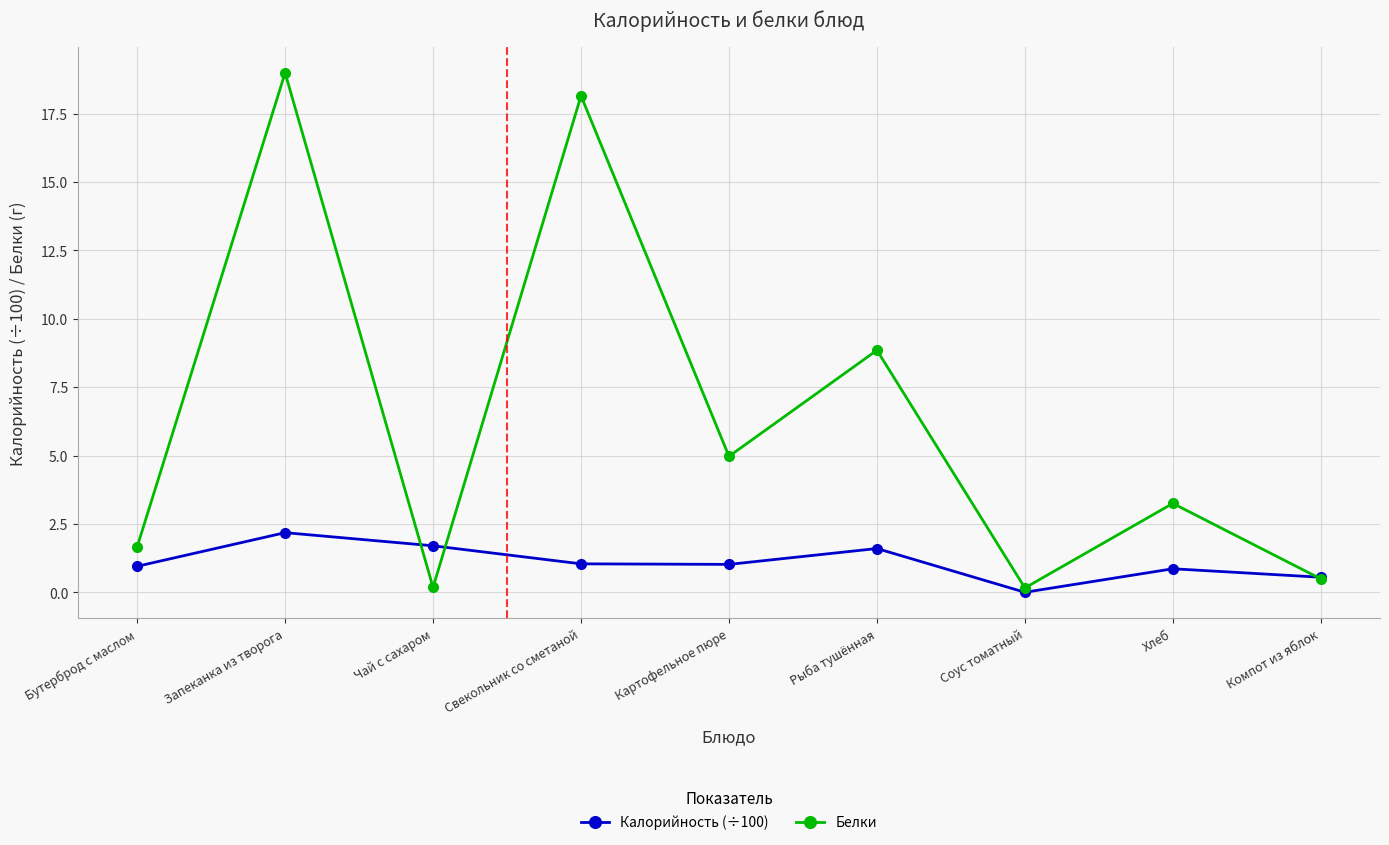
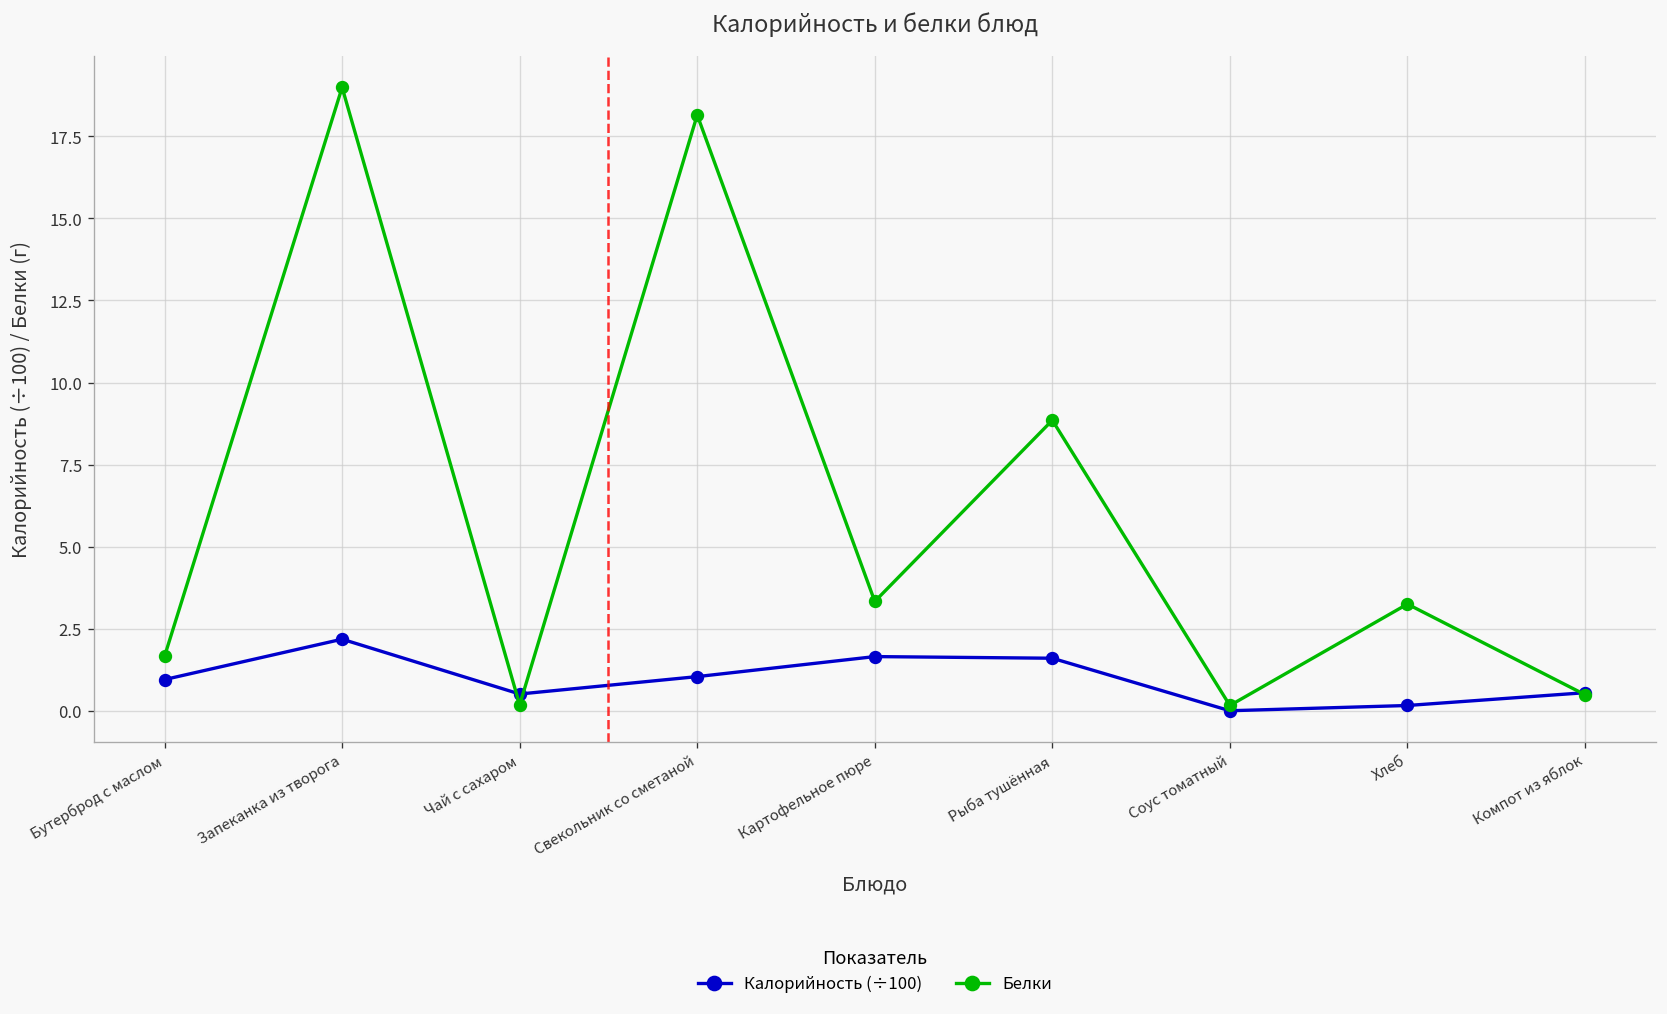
Калорийность (÷100), Чай с сахаром: 1.7 -> 0.5
Калорийность (÷100), Картофельное пюре: 1.0 -> 1.7
Белки, Картофельное пюре: 5.0 -> 3.3
Калорийность (÷100), Хлеб: 0.9 -> 0.2
